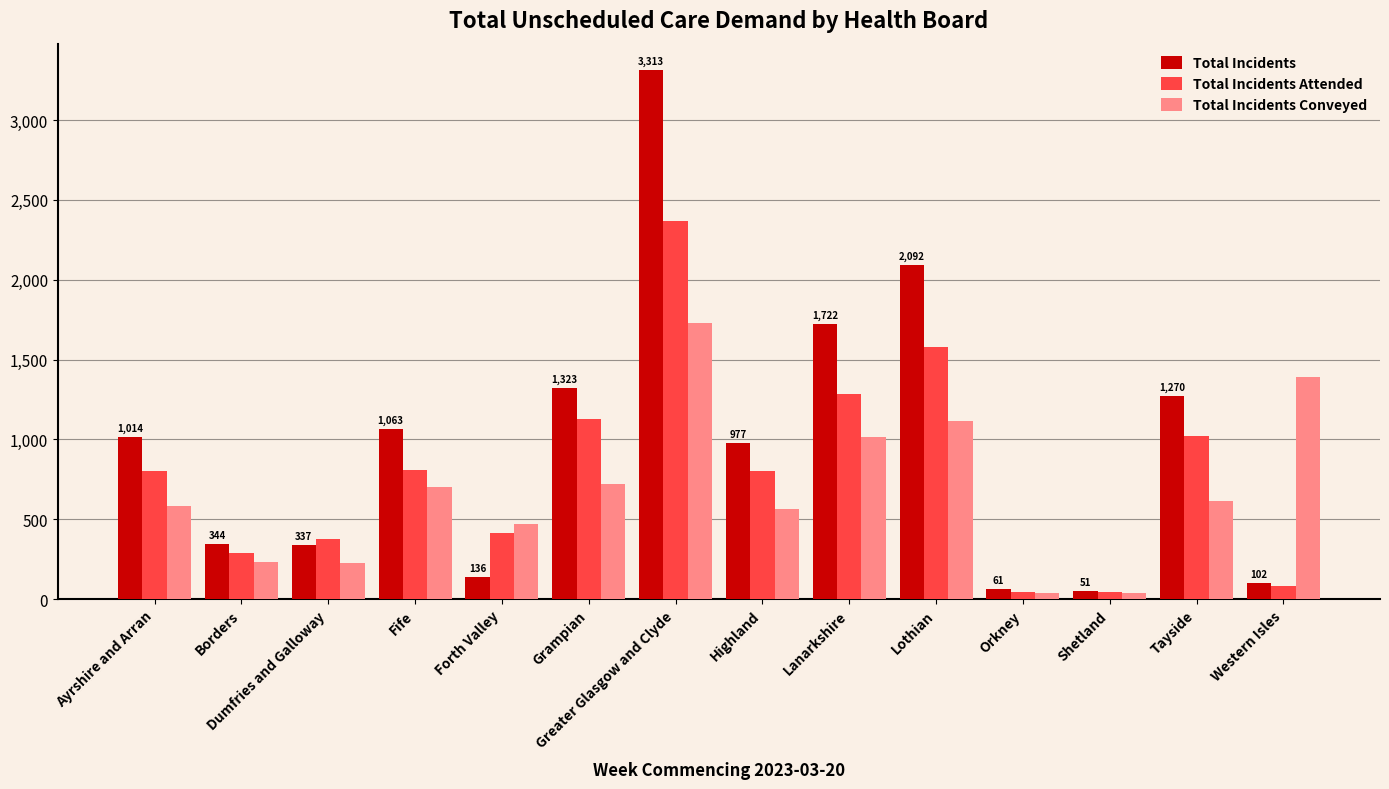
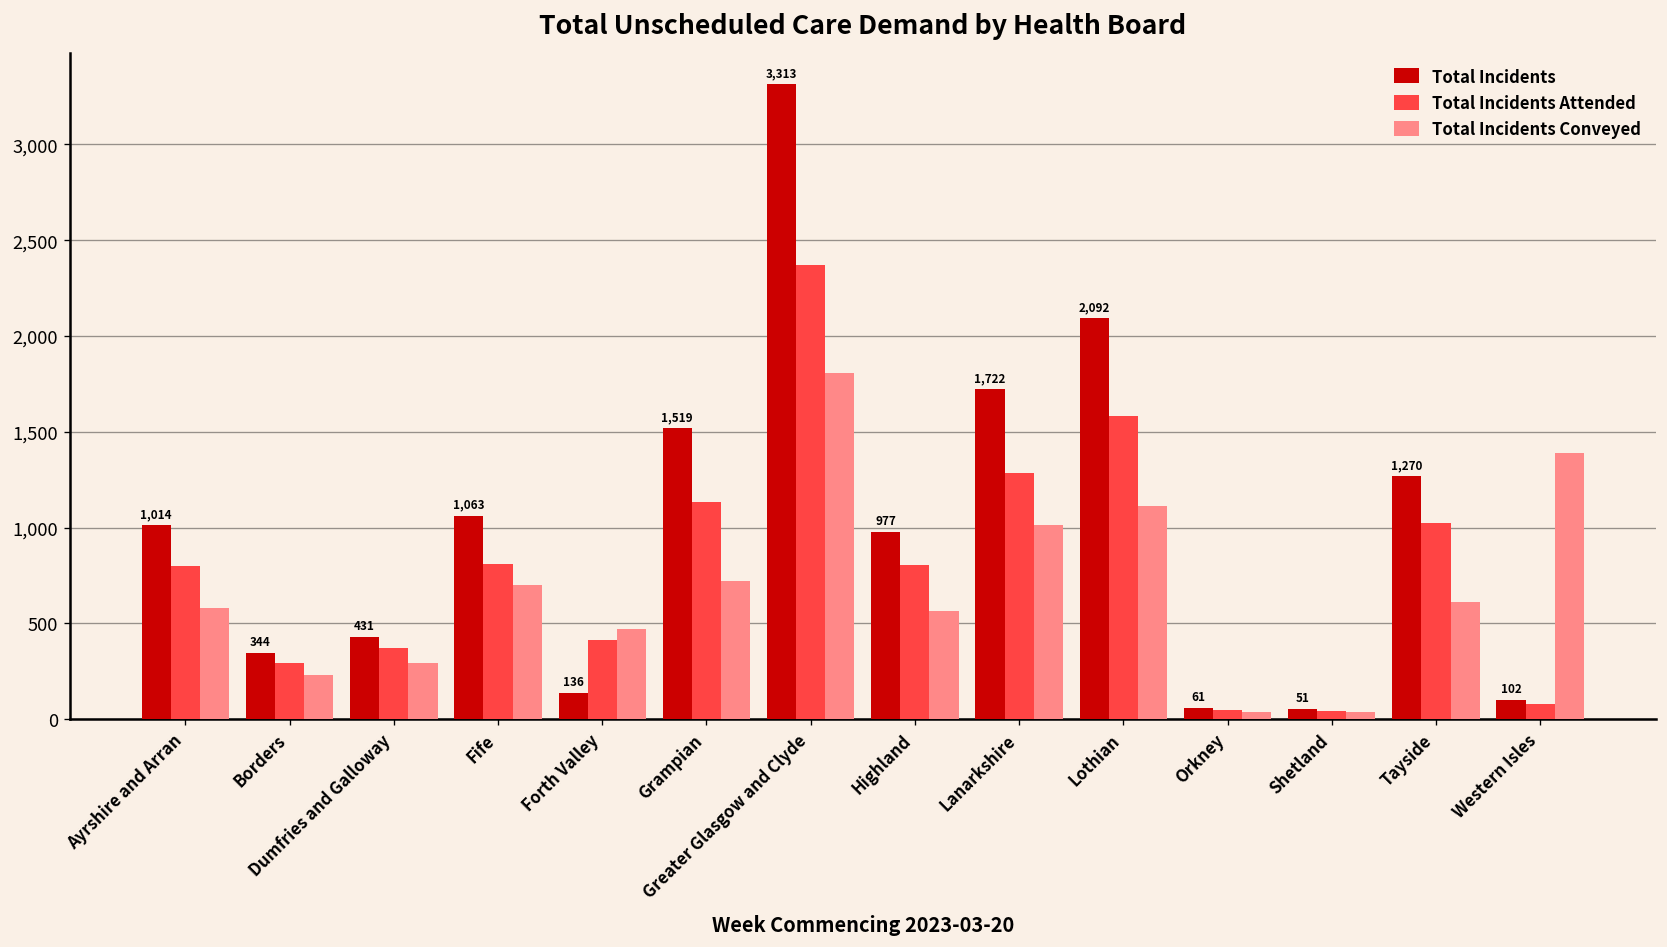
Total Incidents, Dumfries and Galloway: 337 -> 431
Total Incidents Conveyed, Dumfries and Galloway: 230 -> 290
Total Incidents, Grampian: 1,323 -> 1,519
Total Incidents Conveyed, Greater Glasgow and Clyde: 1,730 -> 1,810
